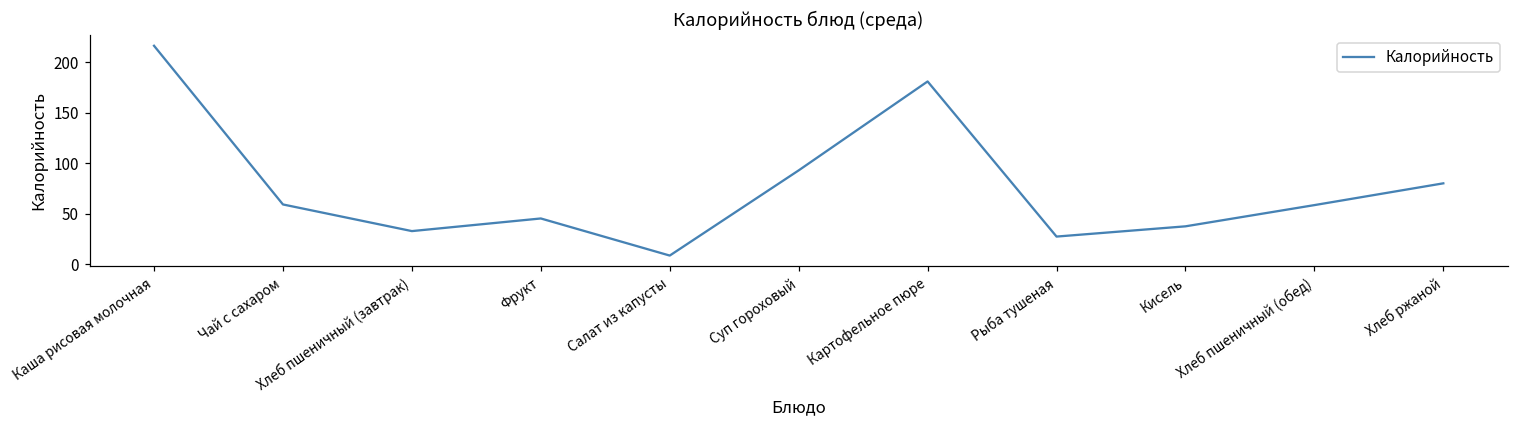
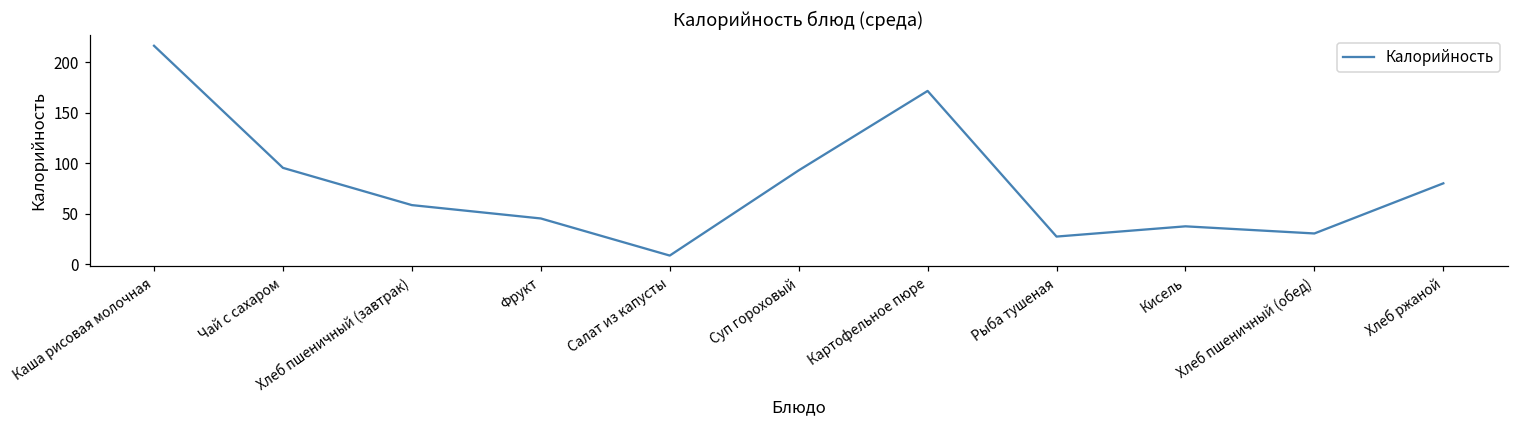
Чай с сахаром: 60 -> 100
Хлеб пшеничный (завтрак): 30 -> 60
Картофельное пюре: 180 -> 170
Хлеб пшеничный (обед): 60 -> 30
